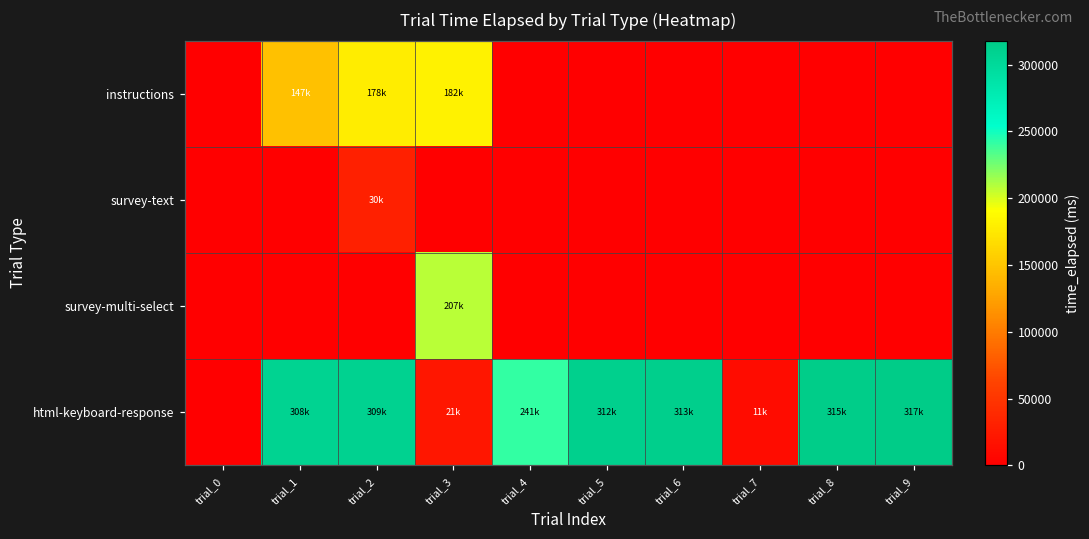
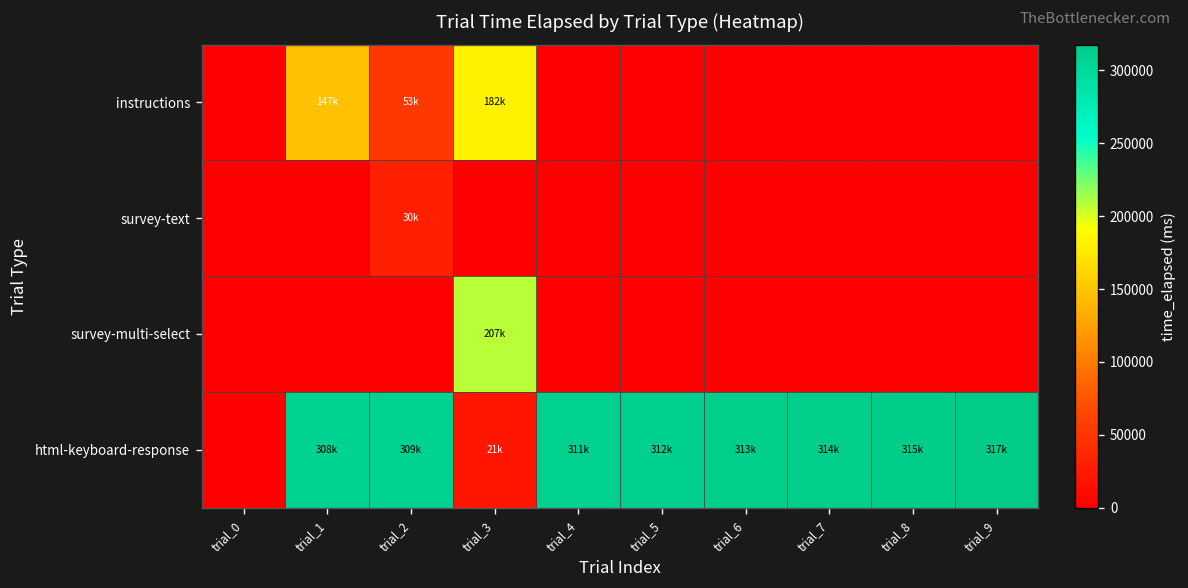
instructions, trial_2: 178k -> 53k
html-keyboard-response, trial_4: 241k -> 311k
html-keyboard-response, trial_7: 11k -> 314k
